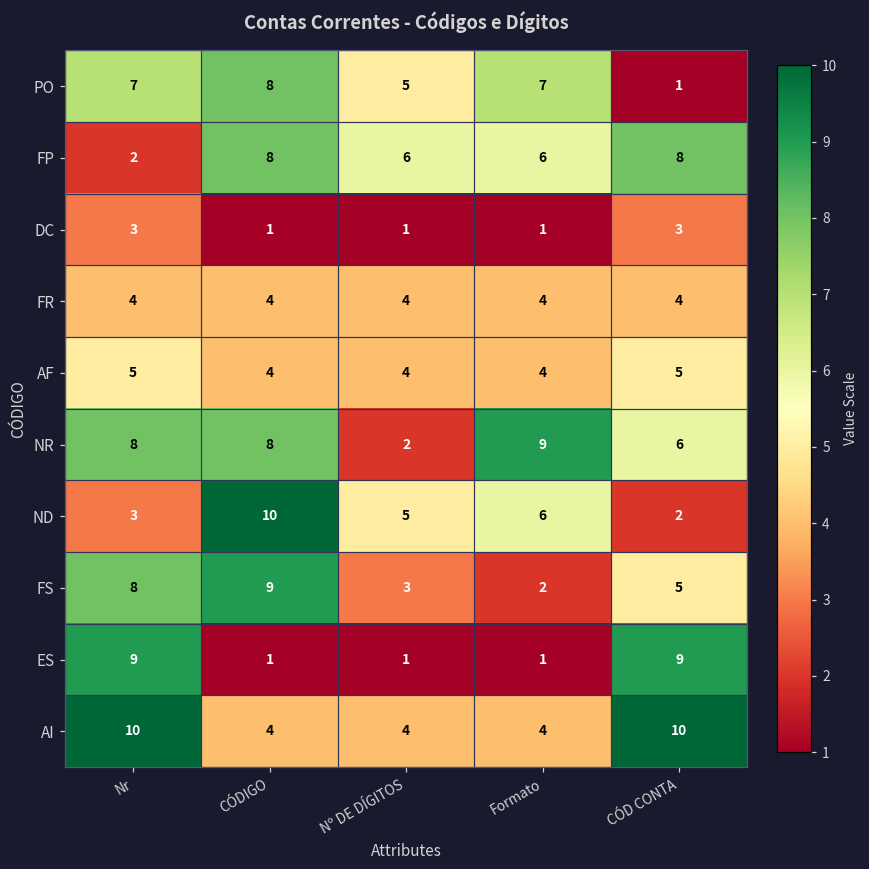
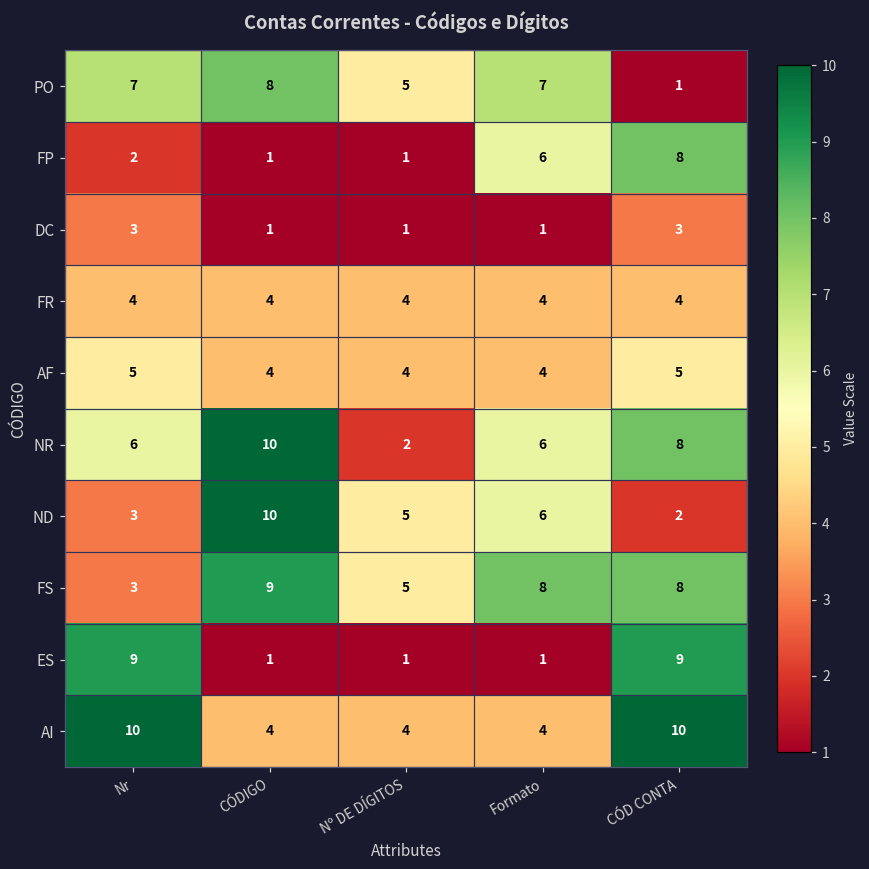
FP, CÓDIGO: 8 -> 1
FP, Nº DE DÍGITOS: 6 -> 1
NR, Nr: 8 -> 6
NR, CÓDIGO: 8 -> 10
NR, Formato: 9 -> 6
NR, CÓD CONTA: 6 -> 8
FS, Nr: 8 -> 3
FS, Nº DE DÍGITOS: 3 -> 5
FS, Formato: 2 -> 8
FS, CÓD CONTA: 5 -> 8
